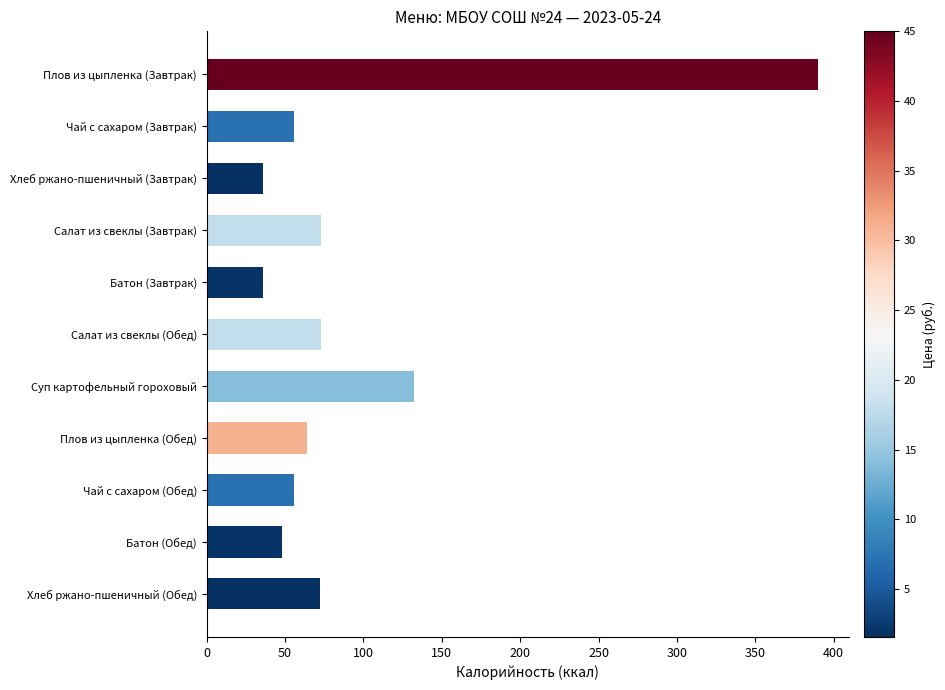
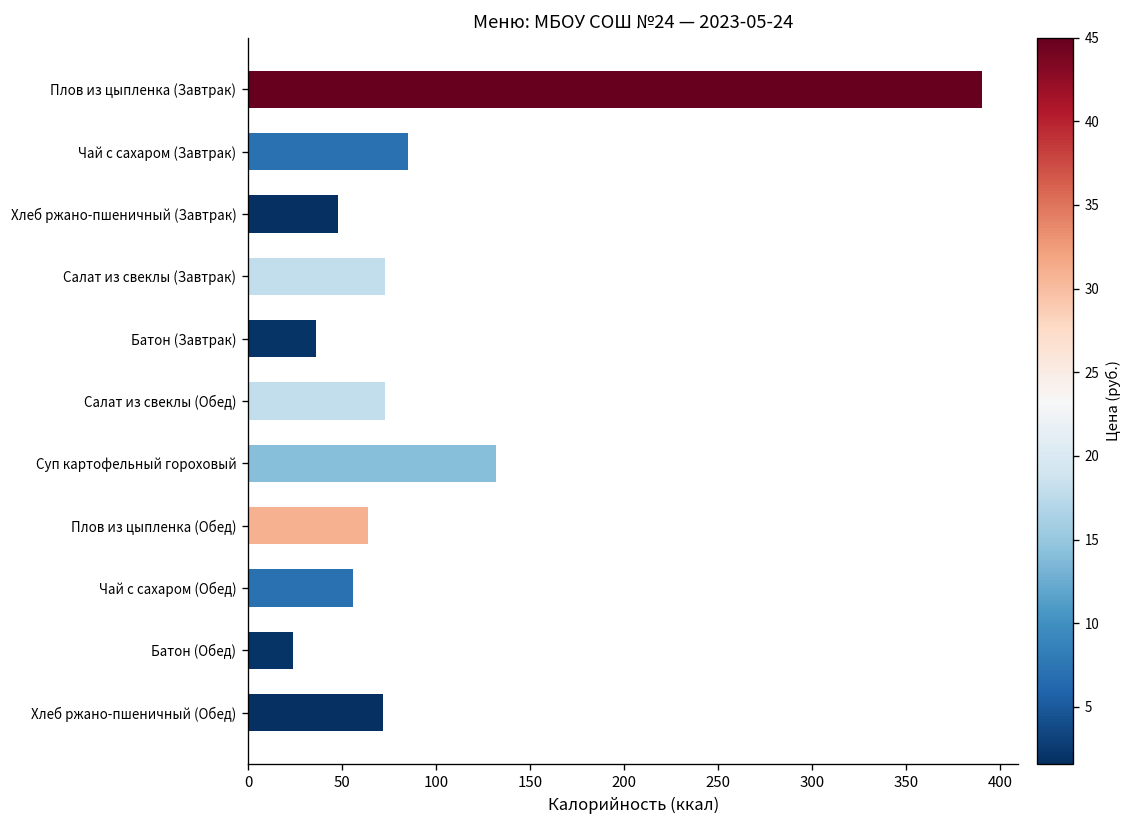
Чай с сахаром (Завтрак): 56 -> 85
Хлеб ржано-пшеничный (Завтрак): 36 -> 48
Батон (Обед): 48 -> 24
